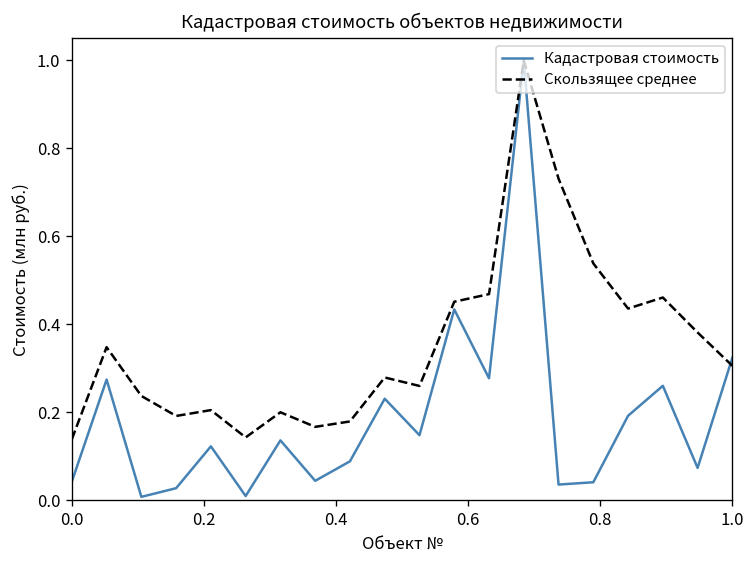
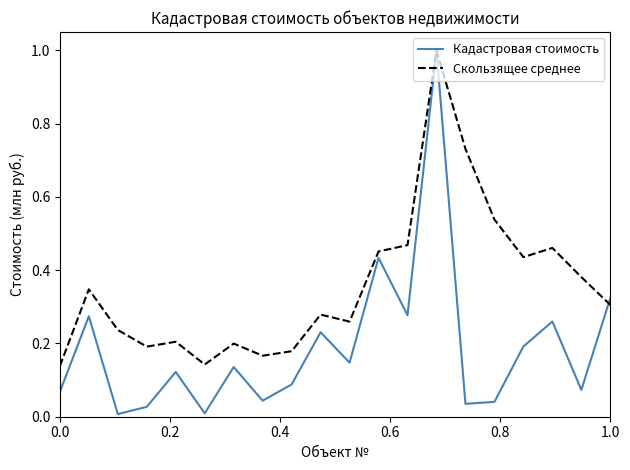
Кадастровая стоимость, 0.0: 0.04 -> 0.07
